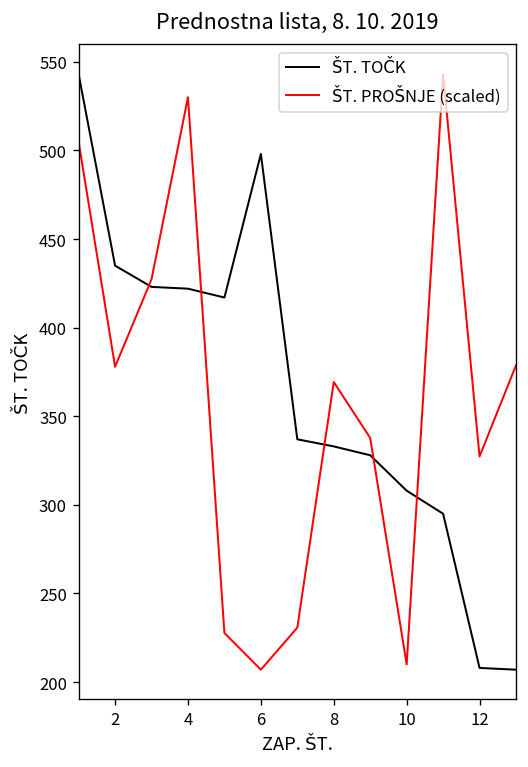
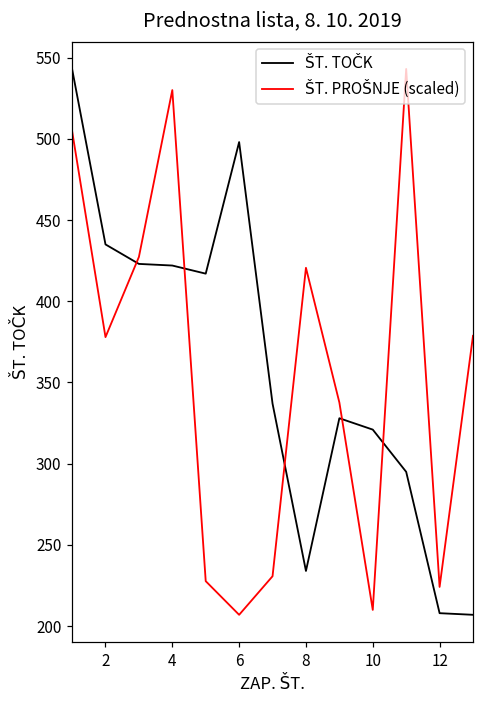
ŠT. TOČK, 8: 333 -> 234
ŠT. PROŠNJE (scaled), 8: 369 -> 421
ŠT. TOČK, 10: 308 -> 321
ŠT. PROŠNJE (scaled), 12: 327 -> 224
